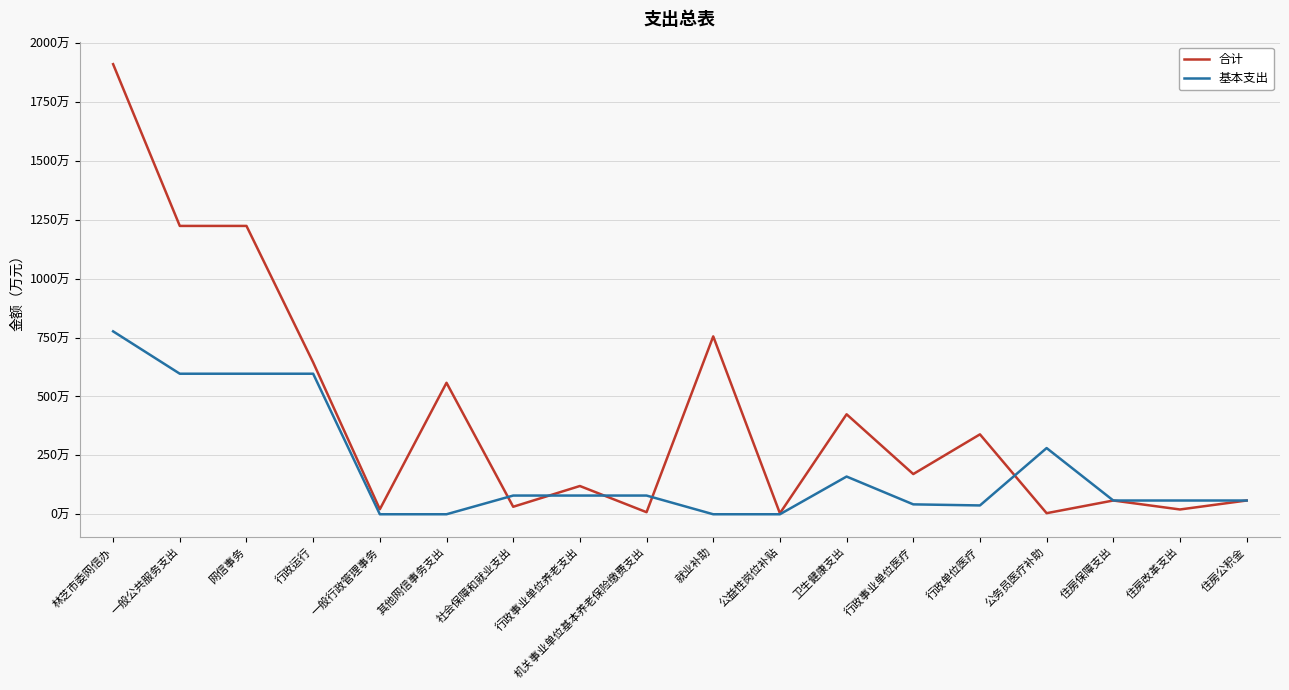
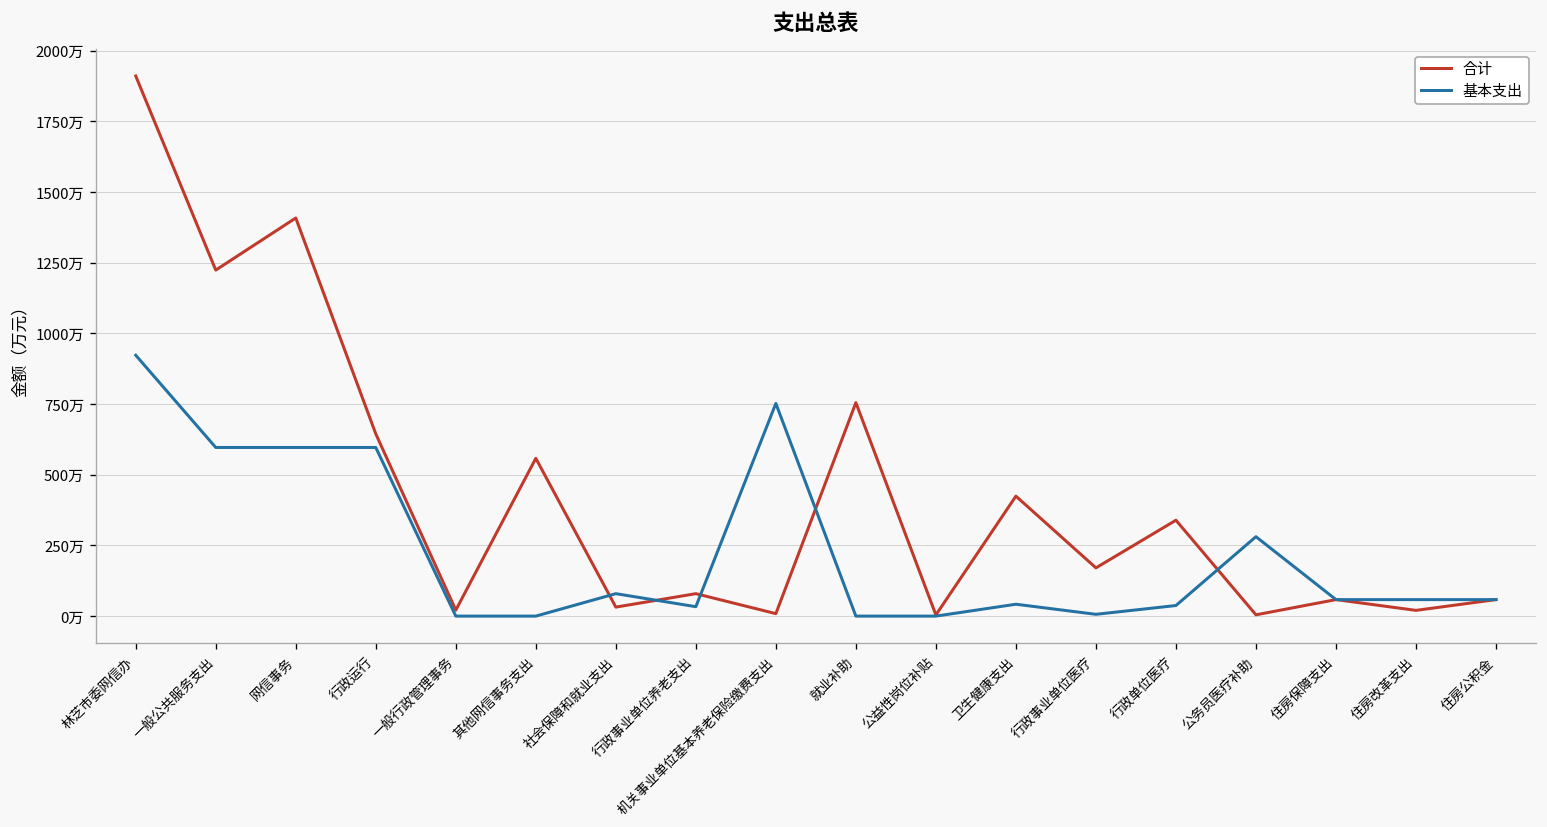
基本支出, 林芝市委网信办: 780万 -> 920万
合计, 网信事务: 1220万 -> 1410万
合计, 行政事业单位养老支出: 120万 -> 80万
基本支出, 行政事业单位养老支出: 80万 -> 30万
基本支出, 机关事业单位基本养老保险缴费支出: 80万 -> 750万
基本支出, 卫生健康支出: 160万 -> 40万
基本支出, 行政事业单位医疗: 40万 -> 10万
